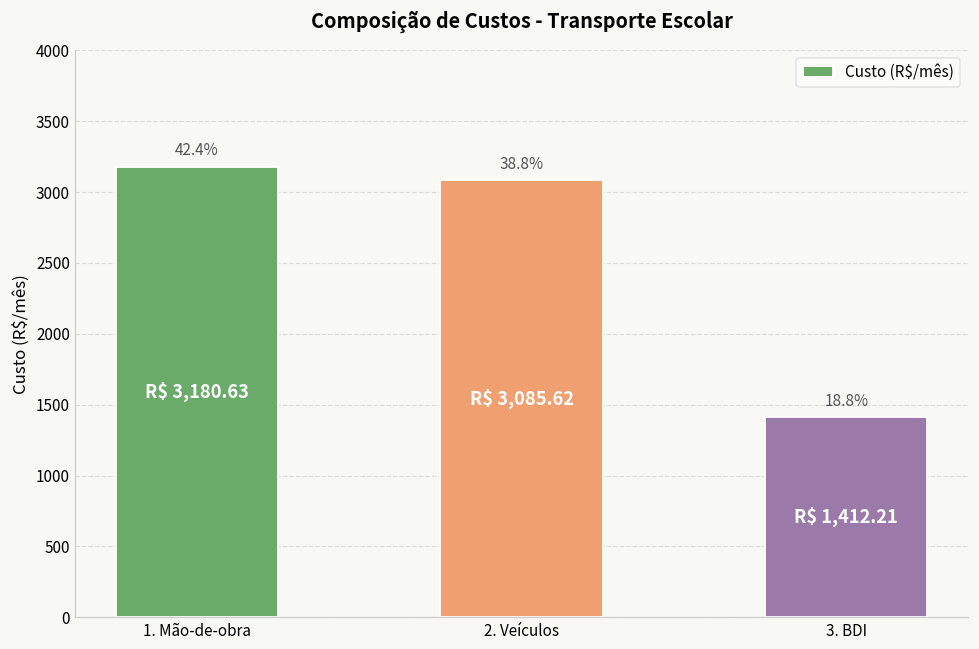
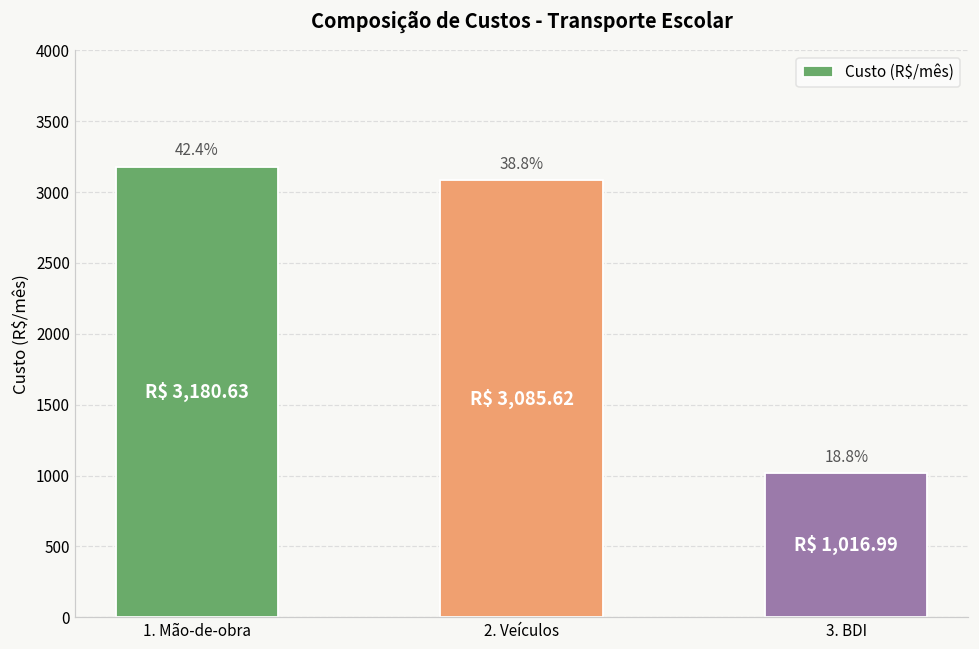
3. BDI: 1,412.21 -> 1,016.99
